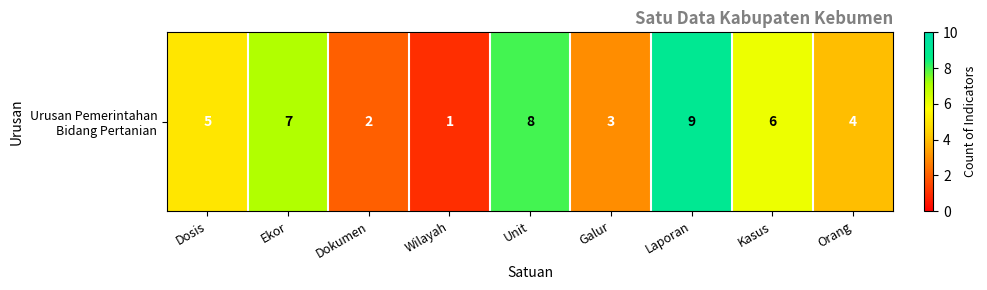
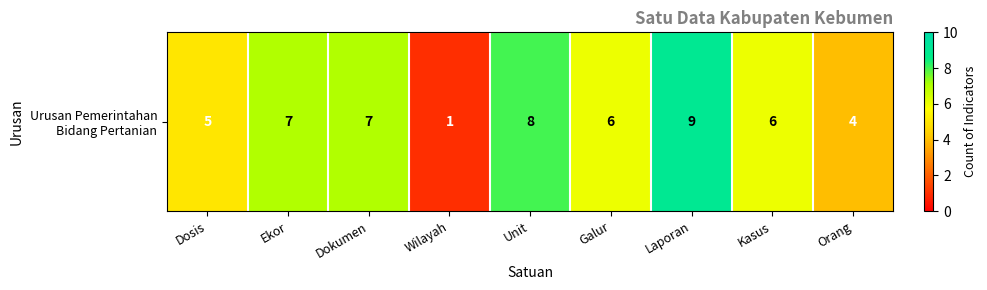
Urusan Pemerintahan Bidang Pertanian, Dokumen: 2 -> 7
Urusan Pemerintahan Bidang Pertanian, Galur: 3 -> 6
